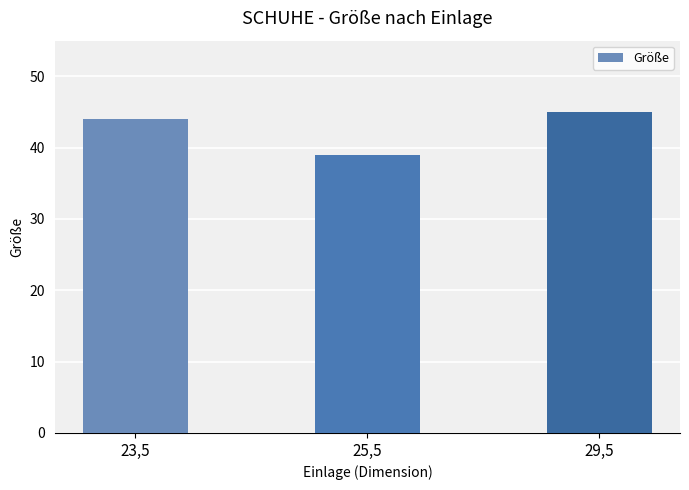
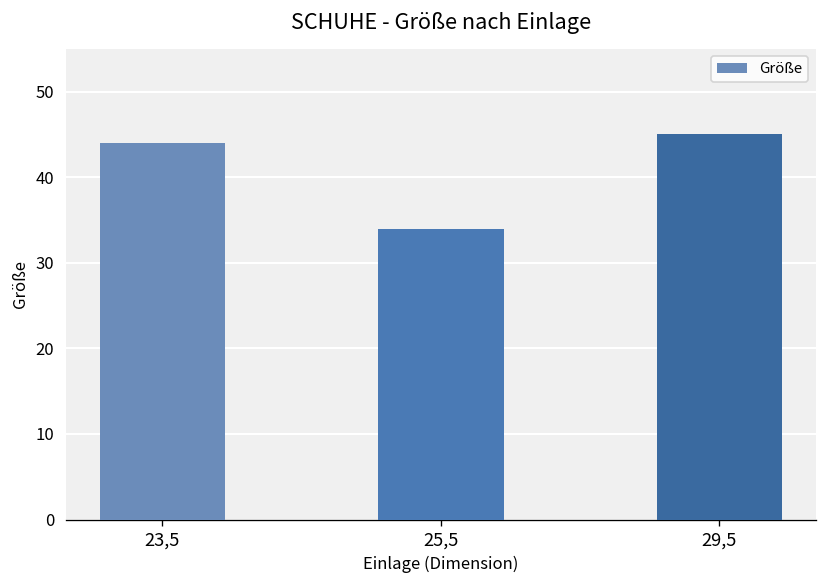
25,5: 39 -> 34
